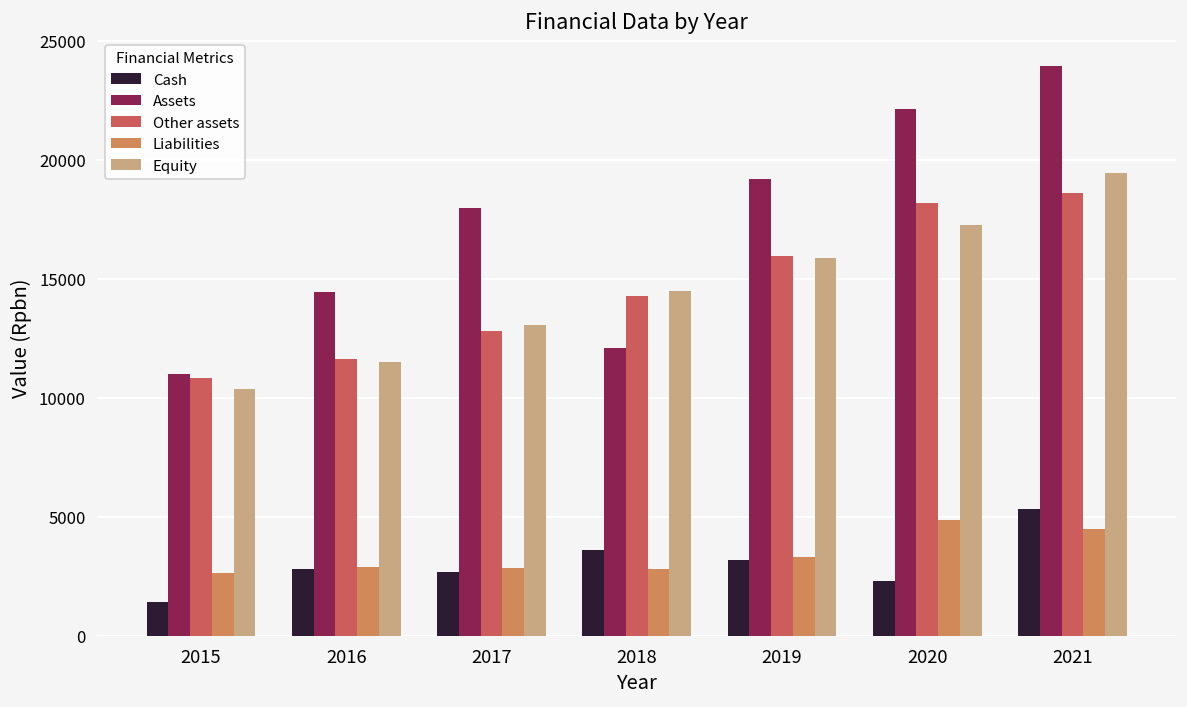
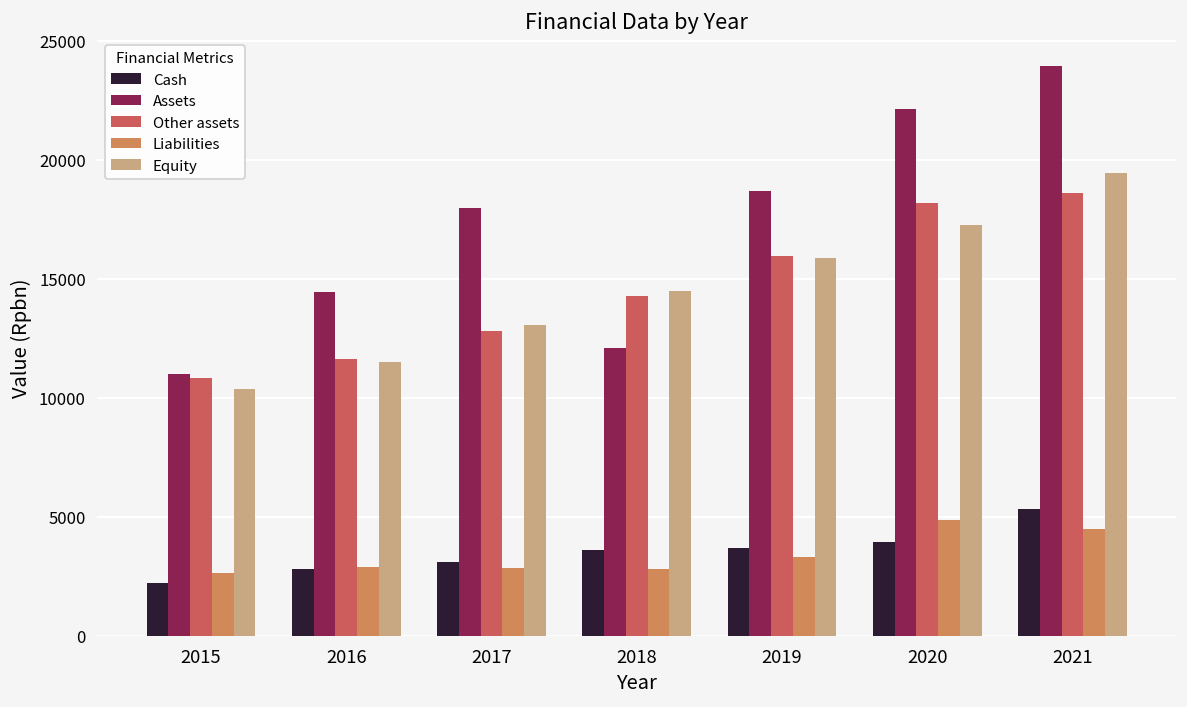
Cash, 2015: 1400 -> 2200
Cash, 2017: 2700 -> 3100
Cash, 2019: 3200 -> 3700
Assets, 2019: 19200 -> 18700
Cash, 2020: 2300 -> 3900
